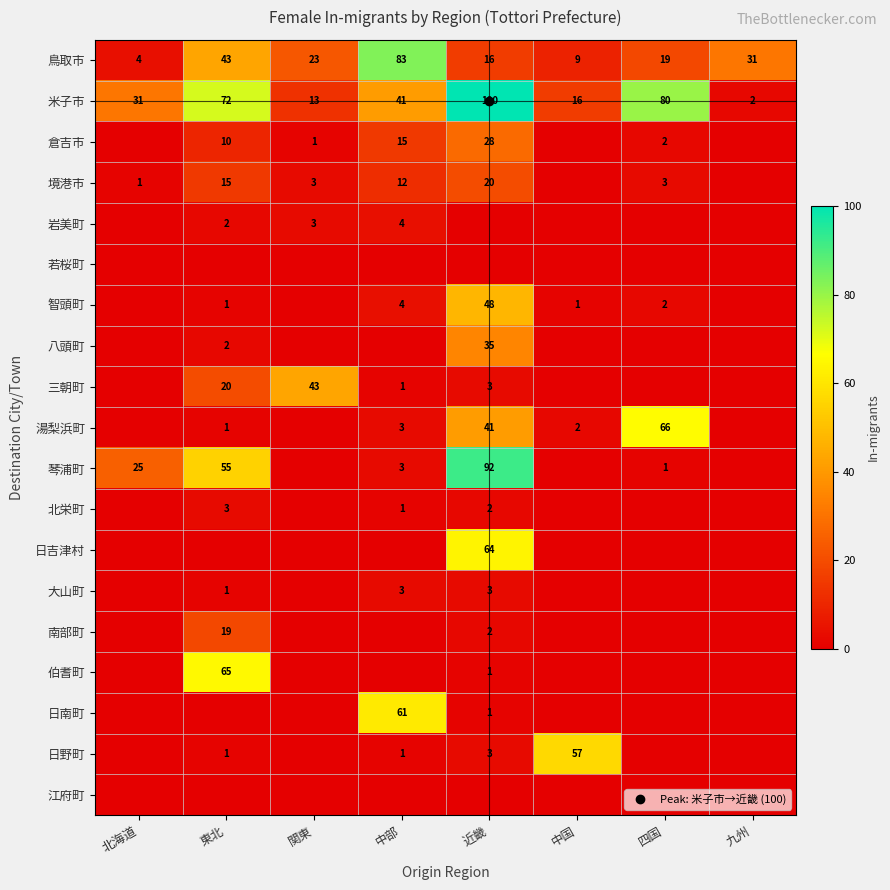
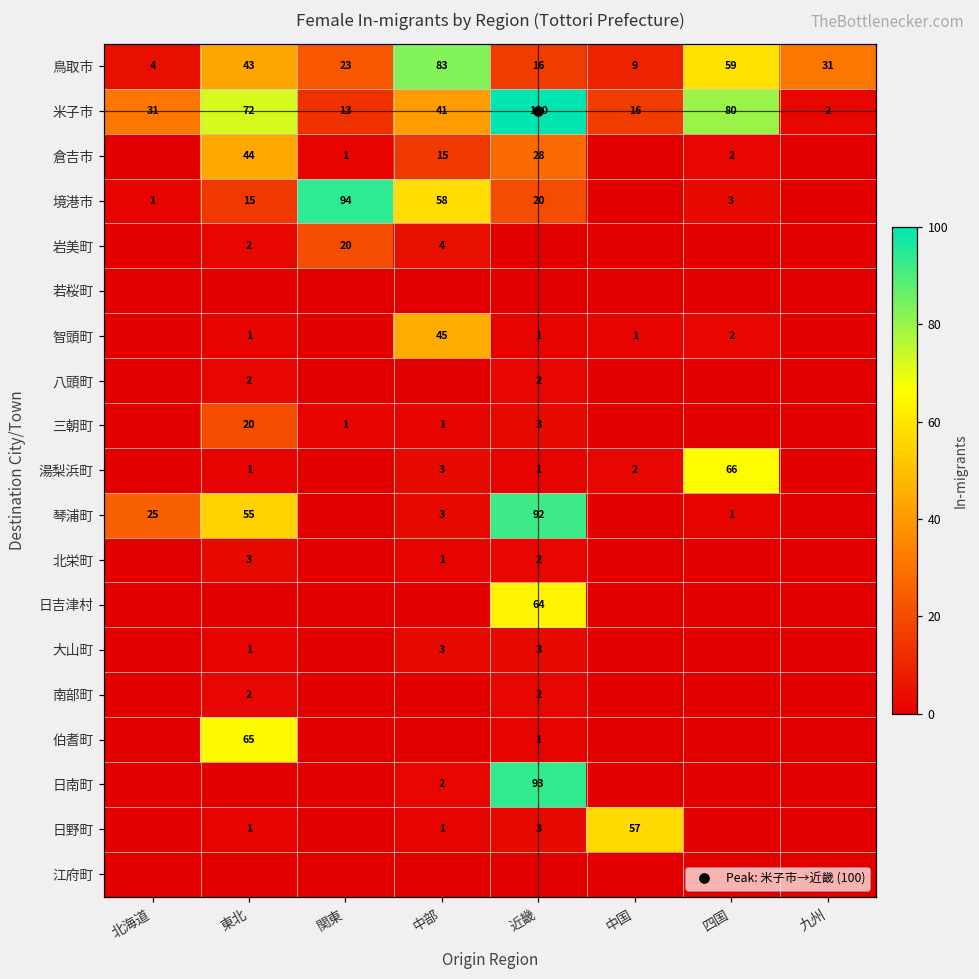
鳥取市, 四国: 19 -> 59
倉吉市, 東北: 10 -> 44
境港市, 関東: 3 -> 94
境港市, 中部: 12 -> 58
岩美町, 関東: 3 -> 20
智頭町, 中部: 4 -> 45
智頭町, 近畿: 48 -> 1
八頭町, 近畿: 35 -> 2
三朝町, 関東: 43 -> 1
湯梨浜町, 近畿: 41 -> 1
南部町, 東北: 19 -> 2
日南町, 中部: 61 -> 2
日南町, 近畿: 1 -> 93
